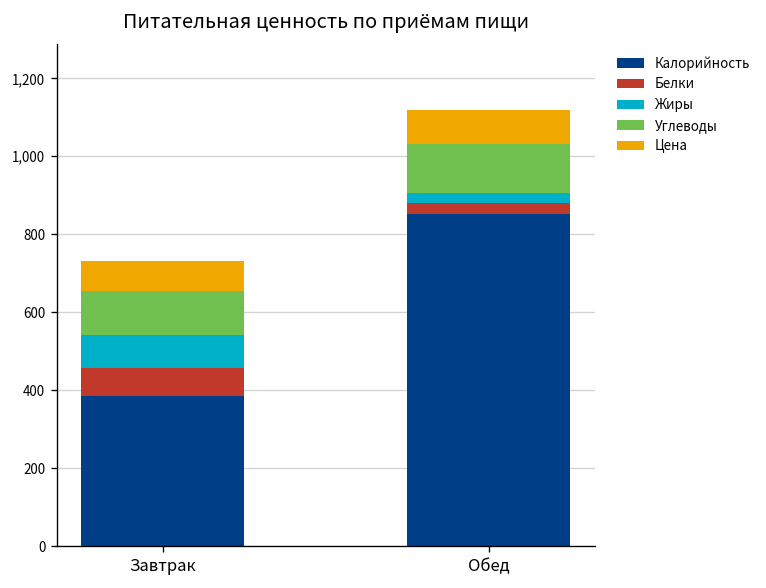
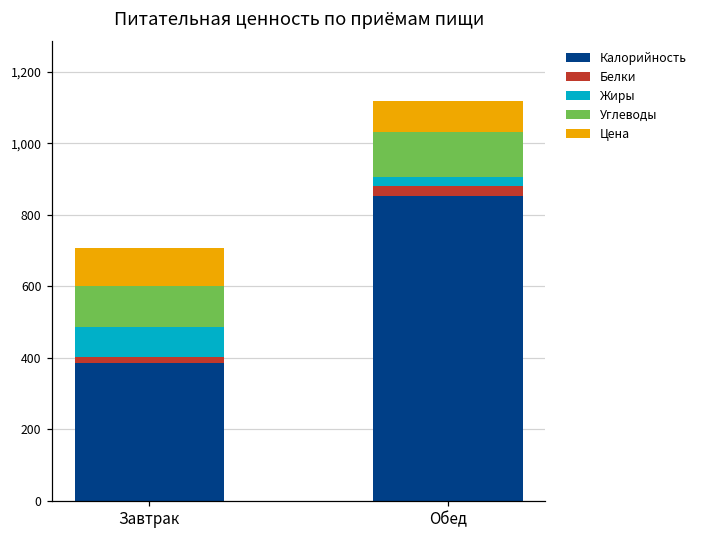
Белки, Завтрак: 70 -> 20
Цена, Завтрак: 80 -> 110
